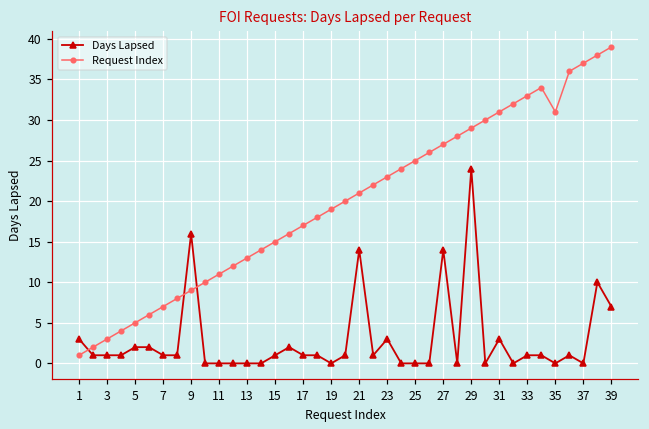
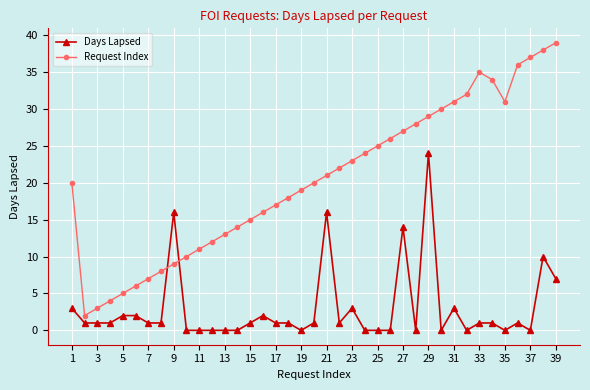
Request Index, 1: 1 -> 20
Days Lapsed, 21: 14 -> 16
Request Index, 33: 33 -> 35
